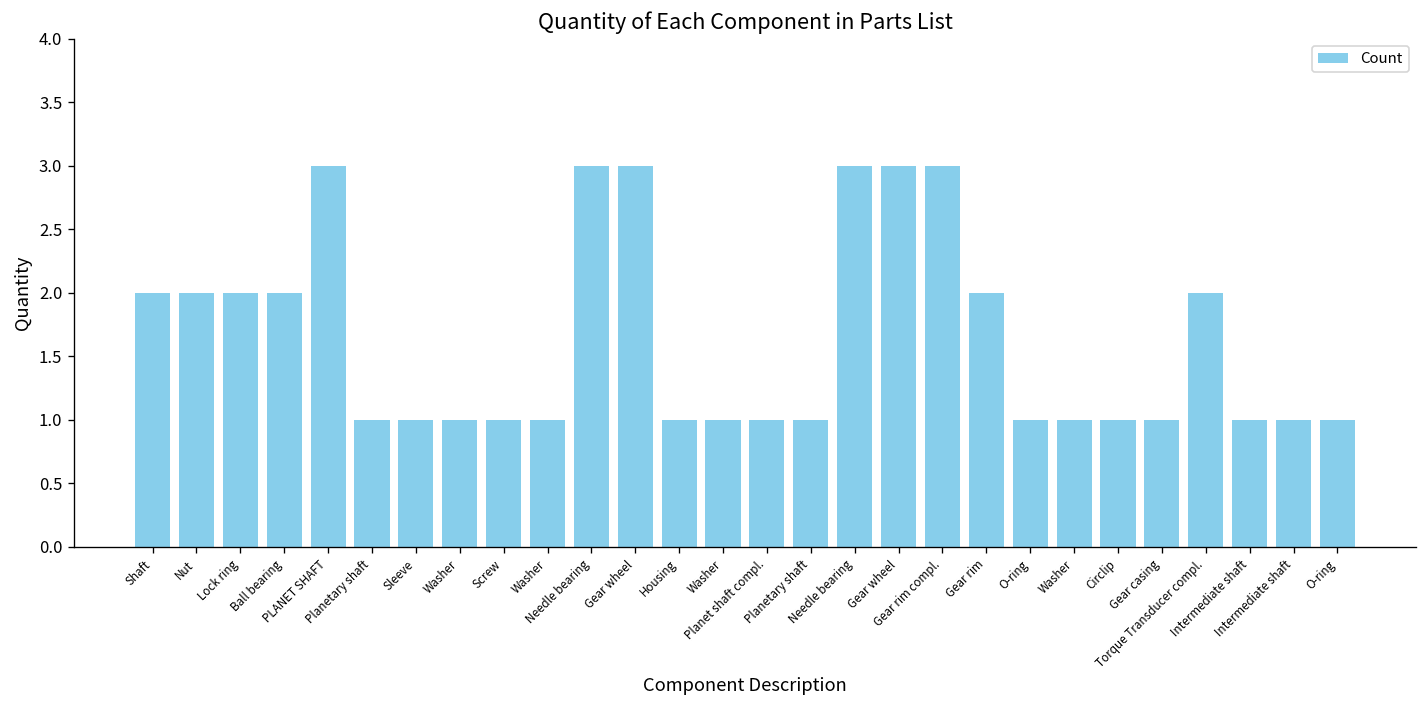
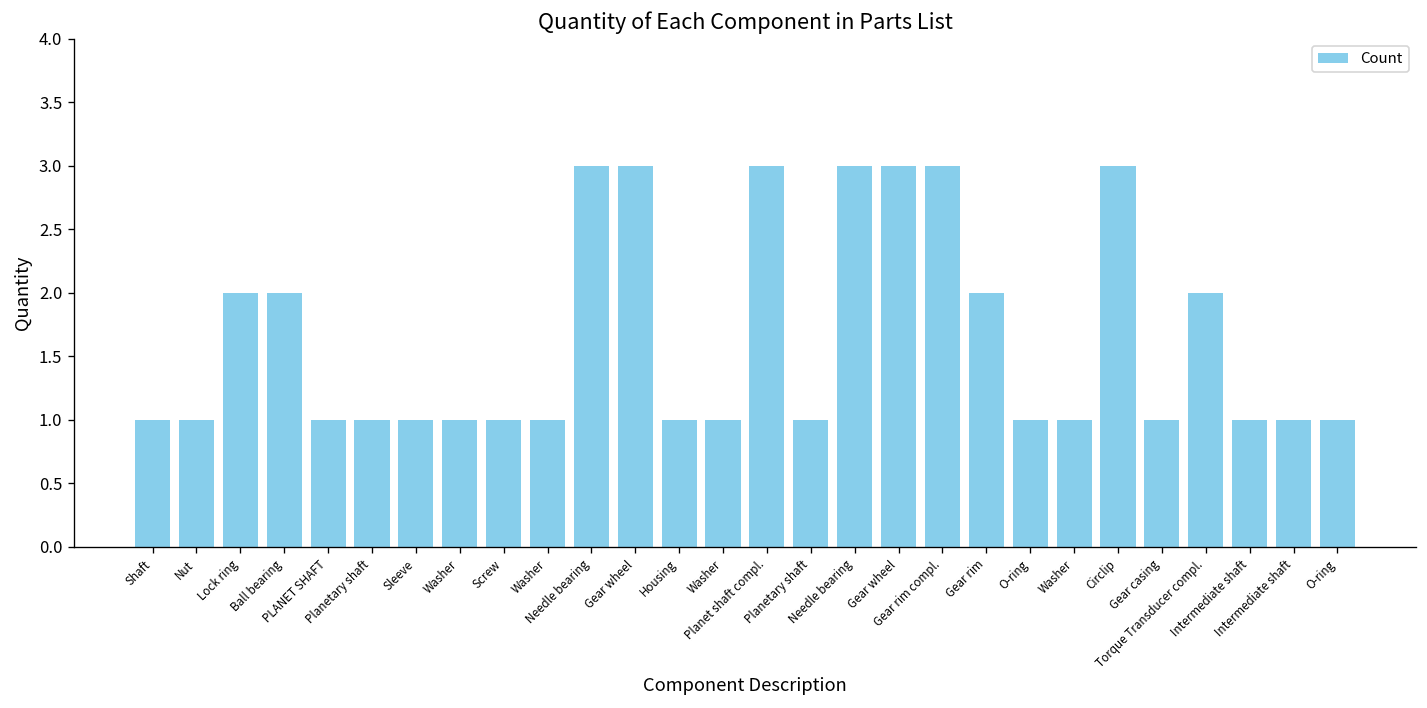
Shaft: 2 -> 1
Nut: 2 -> 1
PLANET SHAFT: 3 -> 1
Planet shaft compl.: 1 -> 3
Circlip: 1 -> 3
